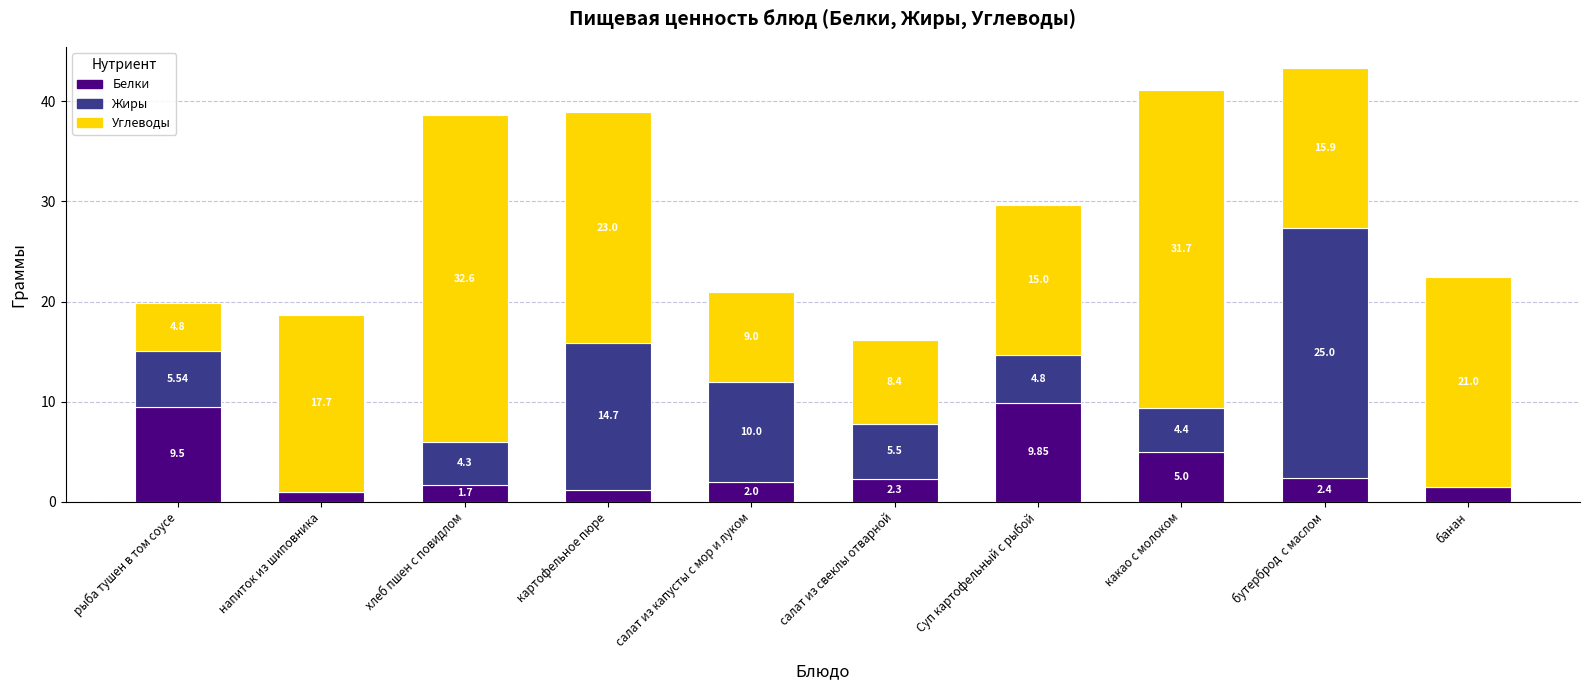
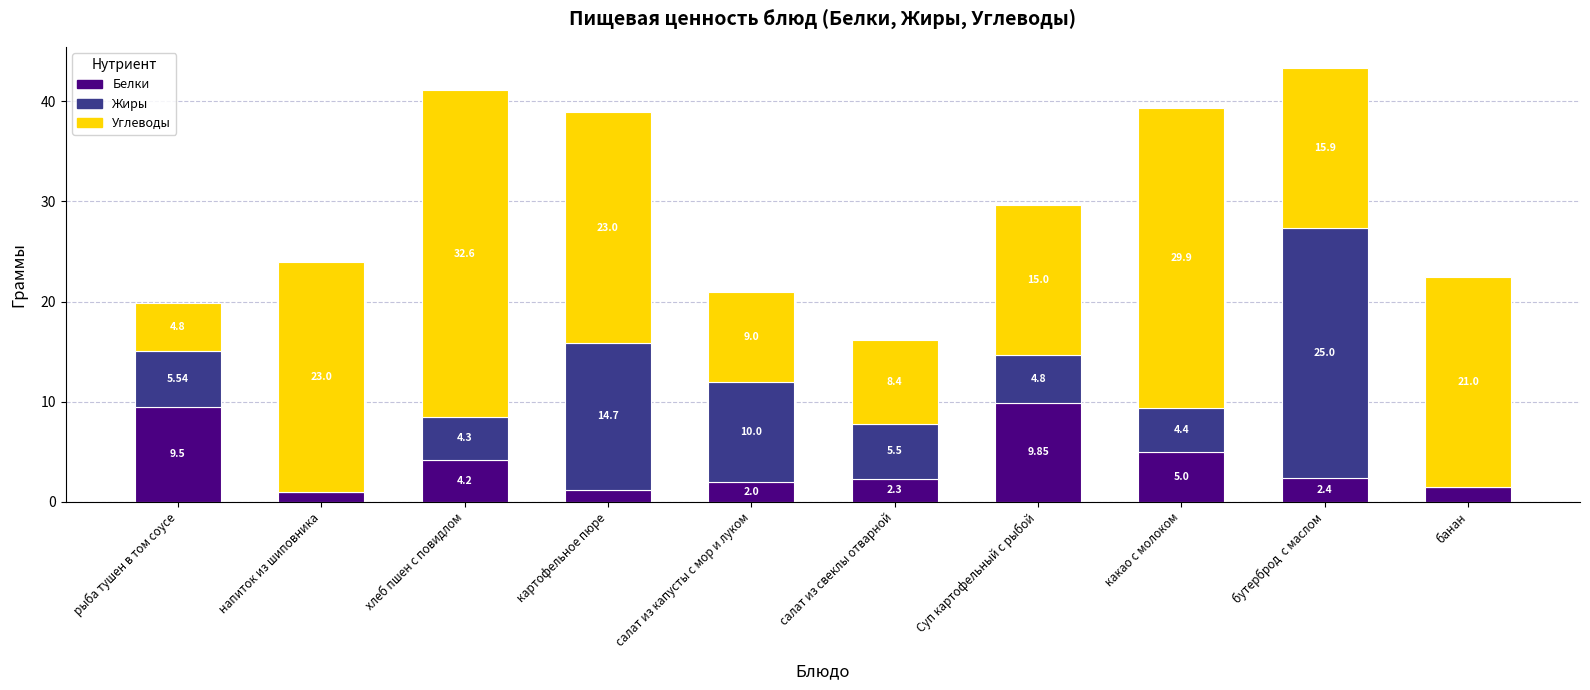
Углеводы, напиток из шиповника: 17.7 -> 23.0
Белки, хлеб пшен с повидлом: 1.7 -> 4.2
Углеводы, какао с молоком: 31.7 -> 29.9
